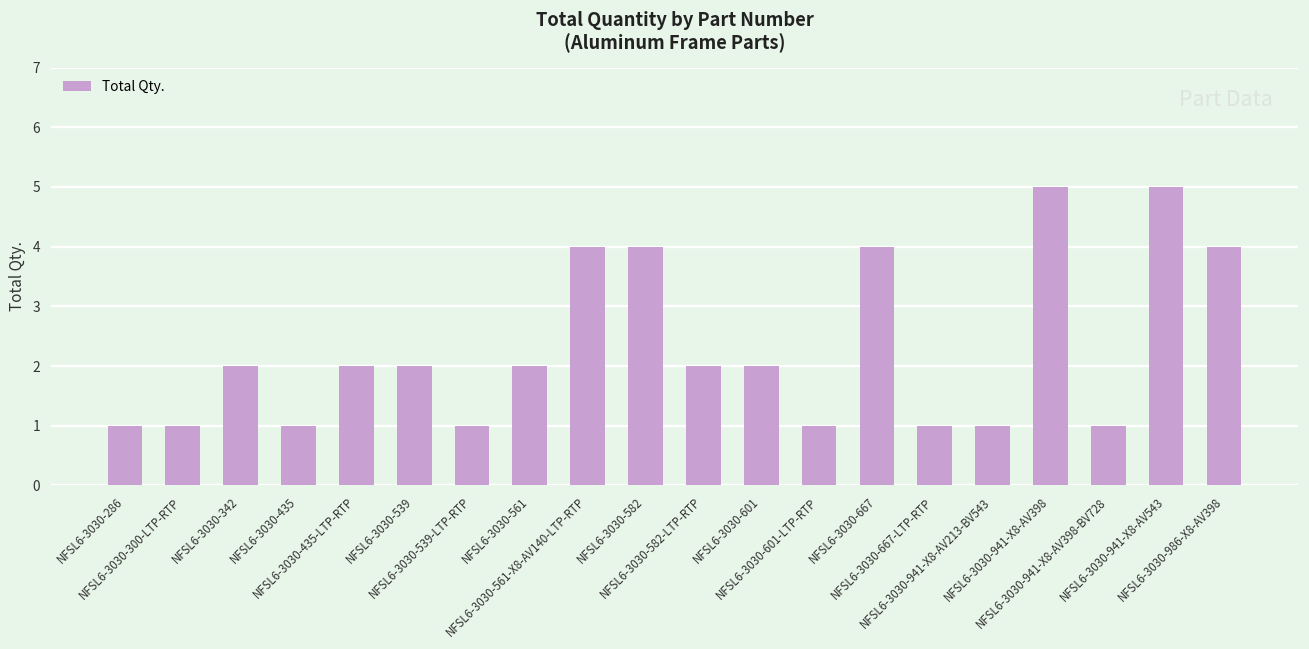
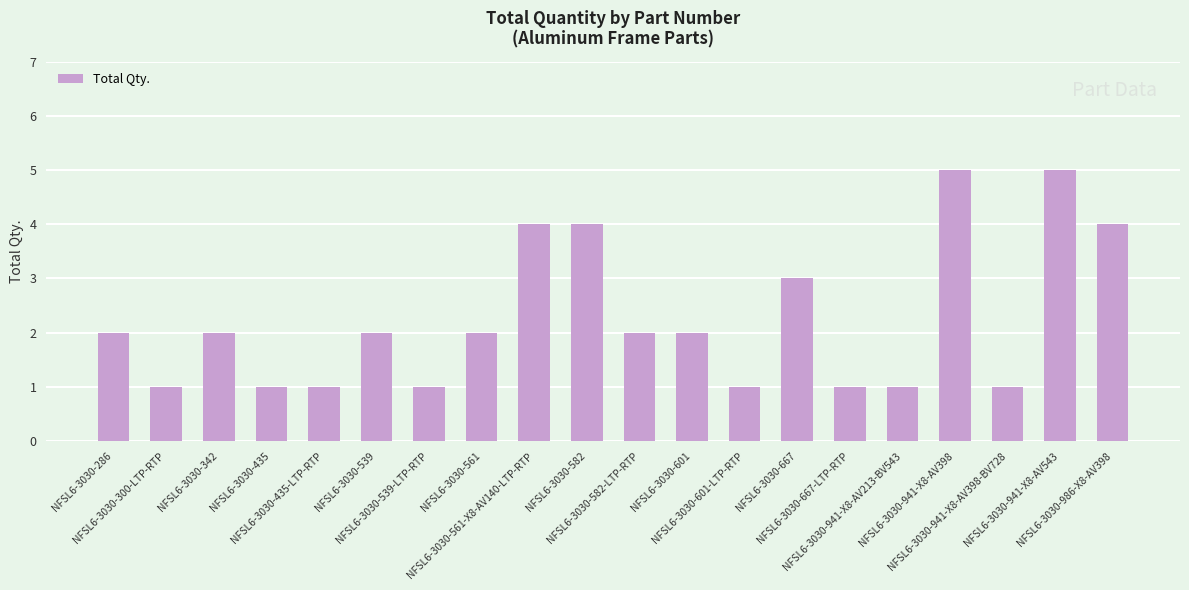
NFSL6-3030-286: 1 -> 2
NFSL6-3030-435-LTP-RTP: 2 -> 1
NFSL6-3030-667: 4 -> 3
